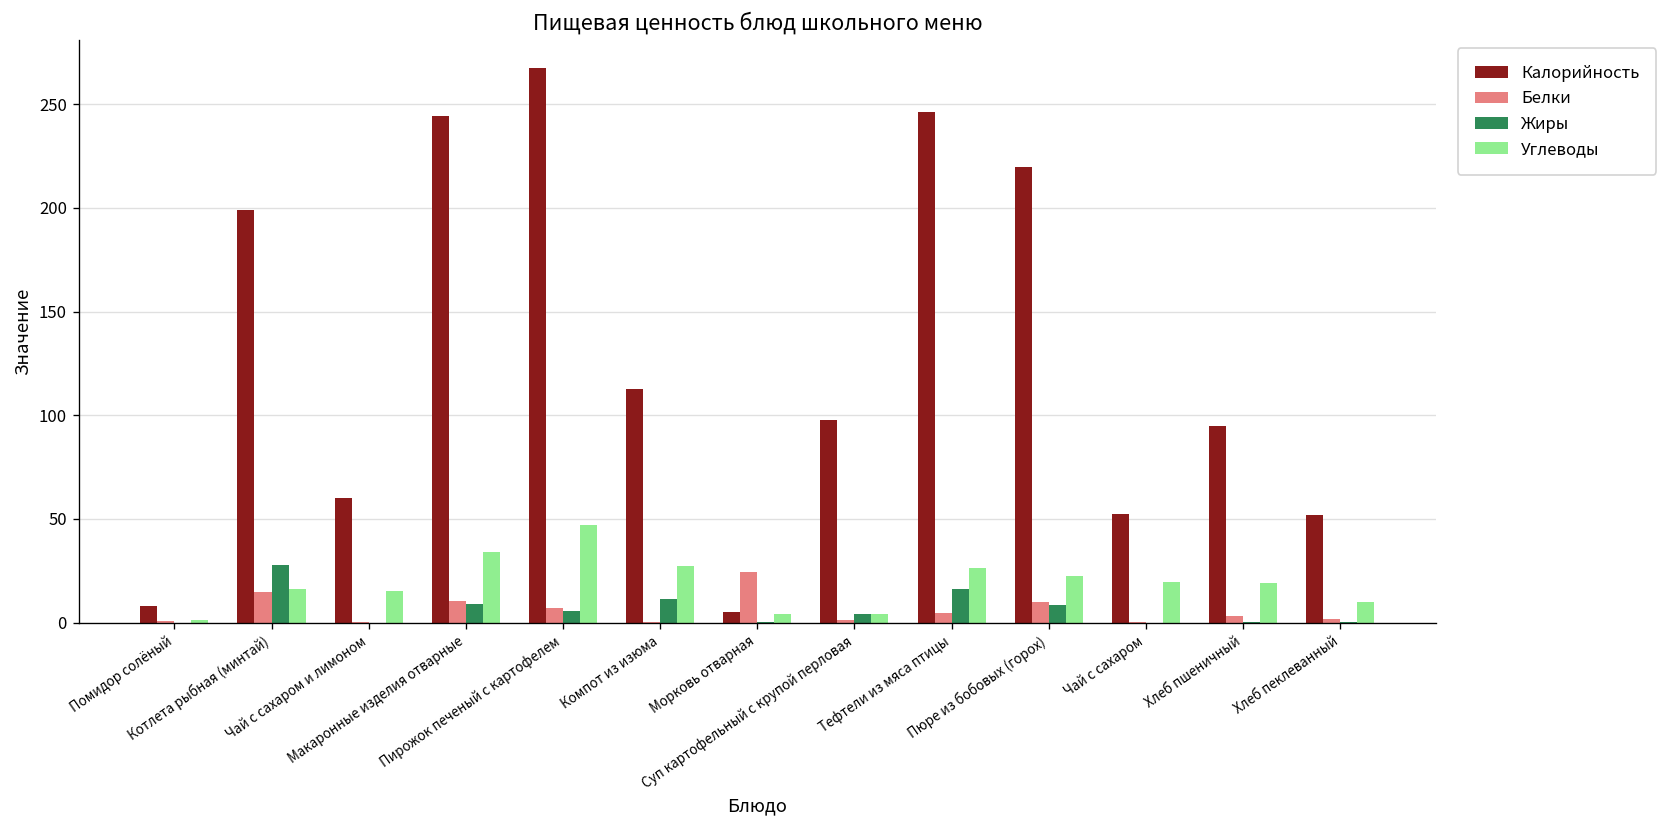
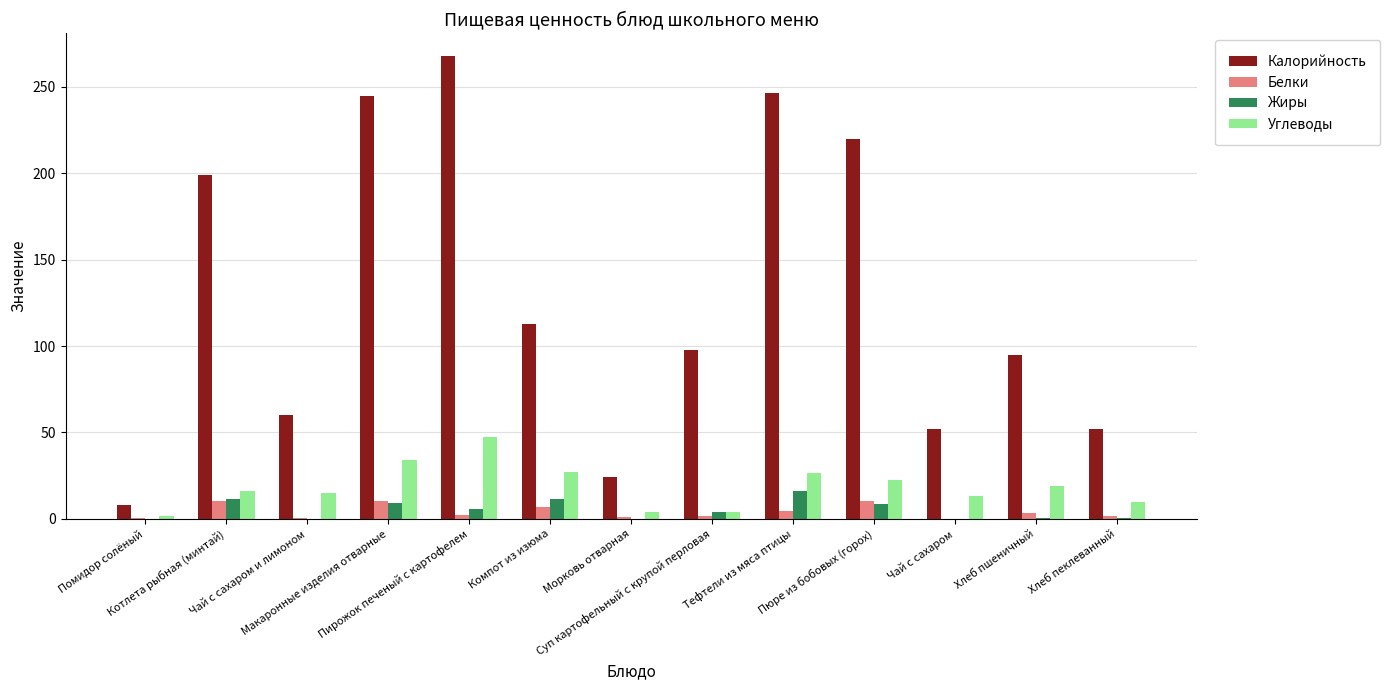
Белки, Котлета рыбная (минтай): 15 -> 10
Жиры, Котлета рыбная (минтай): 28 -> 11
Белки, Пирожок печеный с картофелем: 7 -> 2
Белки, Компот из изюма: 1 -> 7
Калорийность, Морковь отварная: 5 -> 24
Белки, Морковь отварная: 25 -> 1
Углеводы, Чай с сахаром: 19 -> 14
